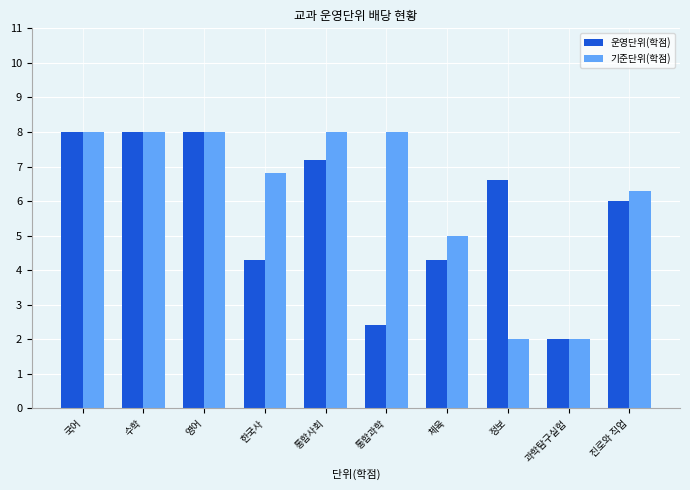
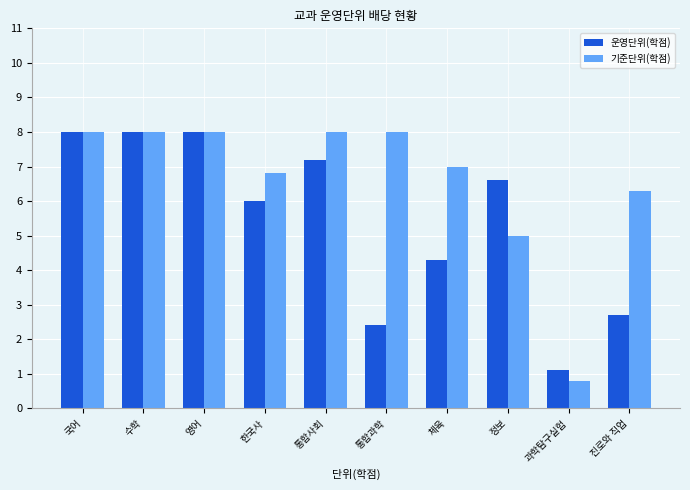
운영단위(학점), 한국사: 4.3 -> 6.0
기준단위(학점), 체육: 5 -> 7
기준단위(학점), 정보: 2 -> 5
운영단위(학점), 과학탐구실험: 2.0 -> 1.1
기준단위(학점), 과학탐구실험: 2.0 -> 0.8
운영단위(학점), 진로와 직업: 6.0 -> 2.7
